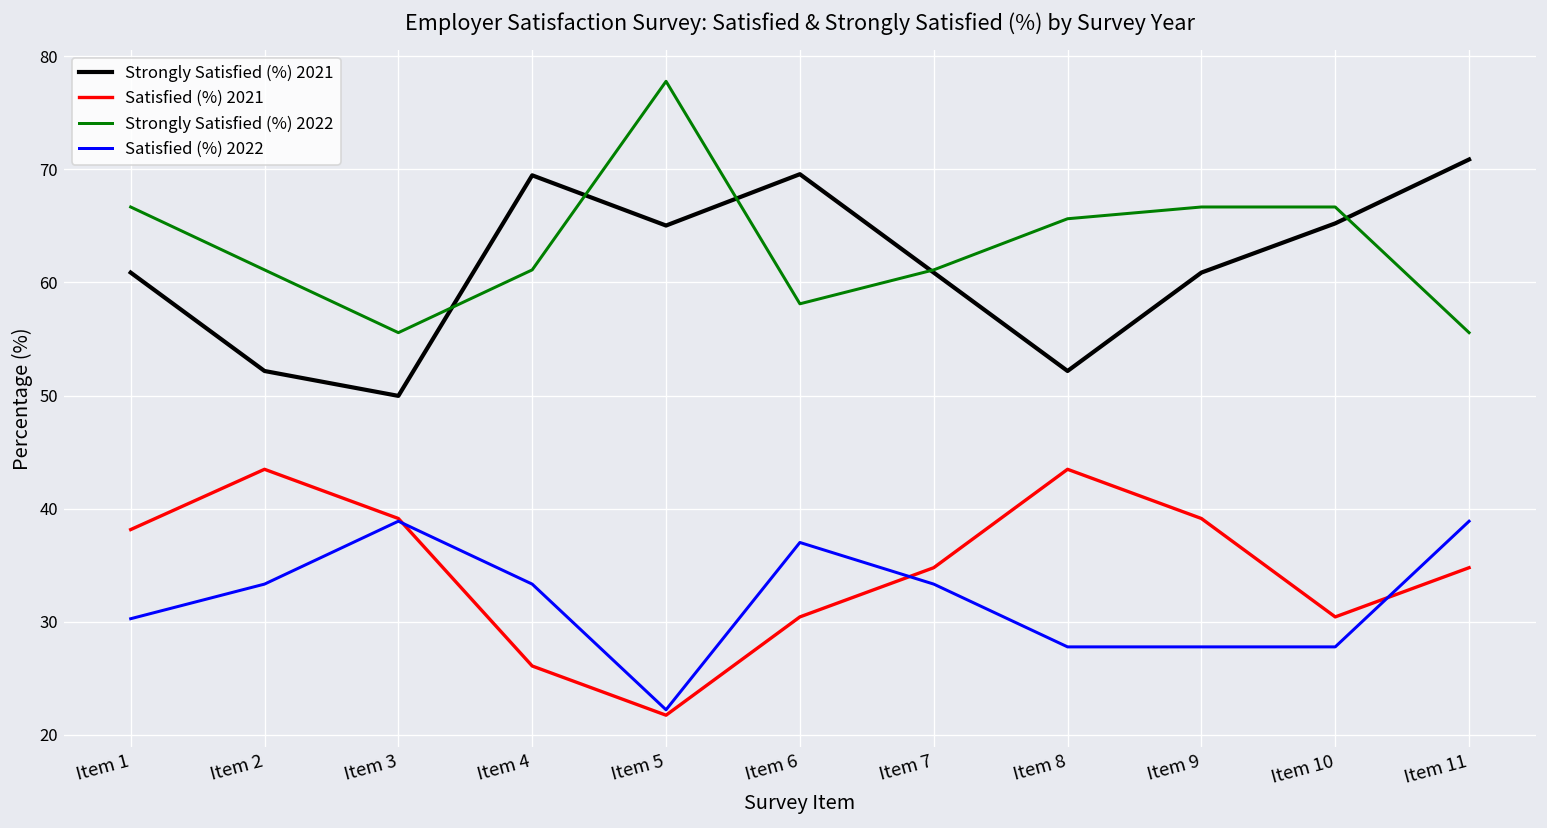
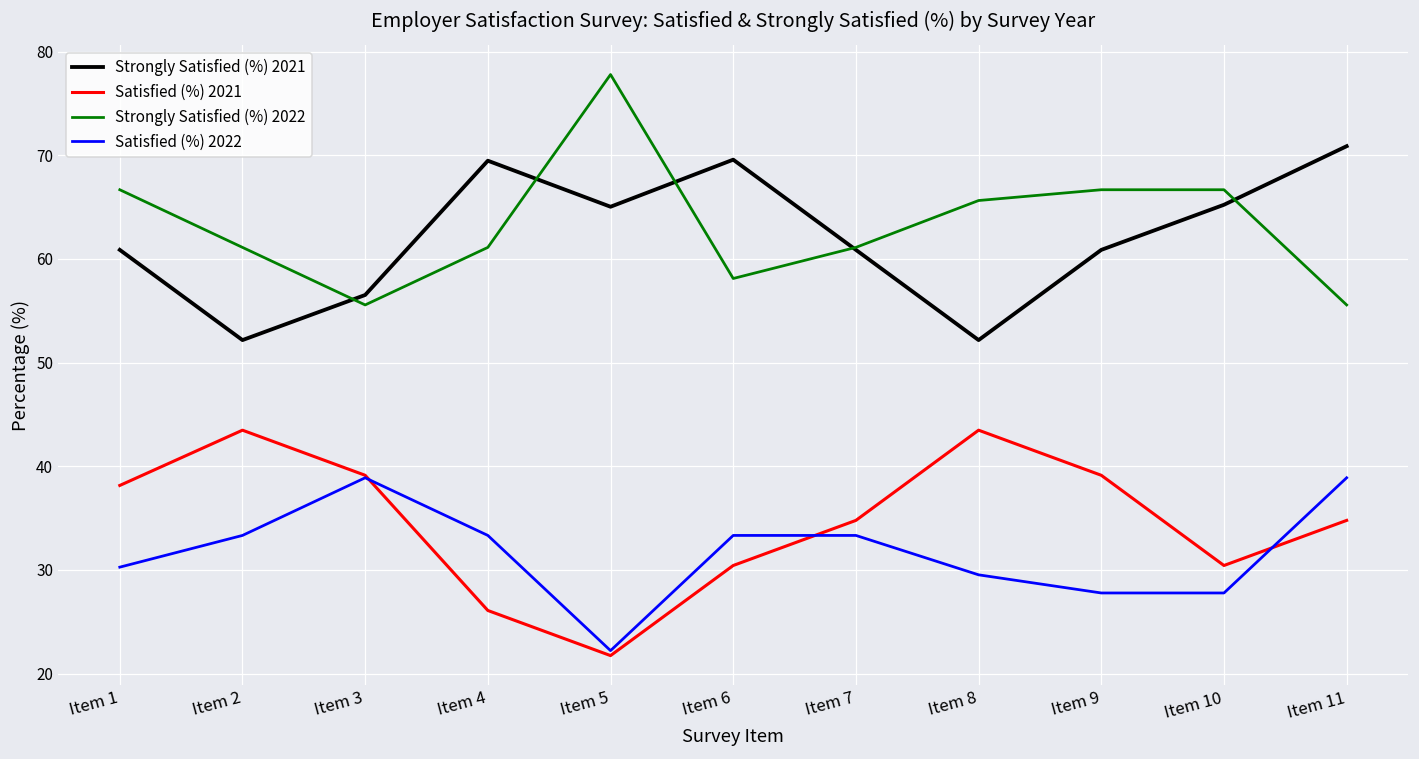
Strongly Satisfied (%) 2021, Item 3: 50 -> 57
Satisfied (%) 2022, Item 6: 37 -> 33
Satisfied (%) 2022, Item 8: 28 -> 30
